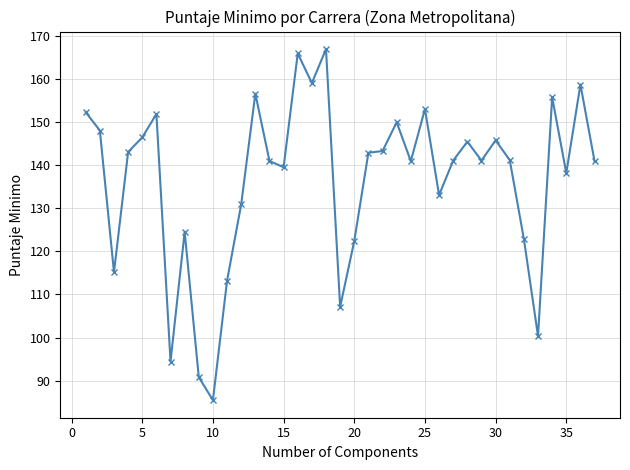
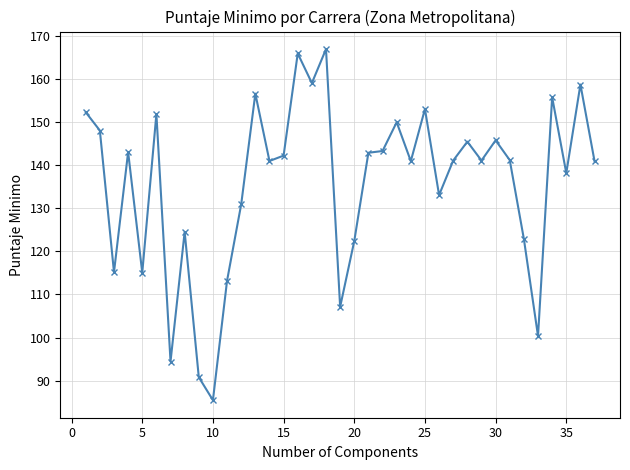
5: 146 -> 115
15: 140 -> 142
